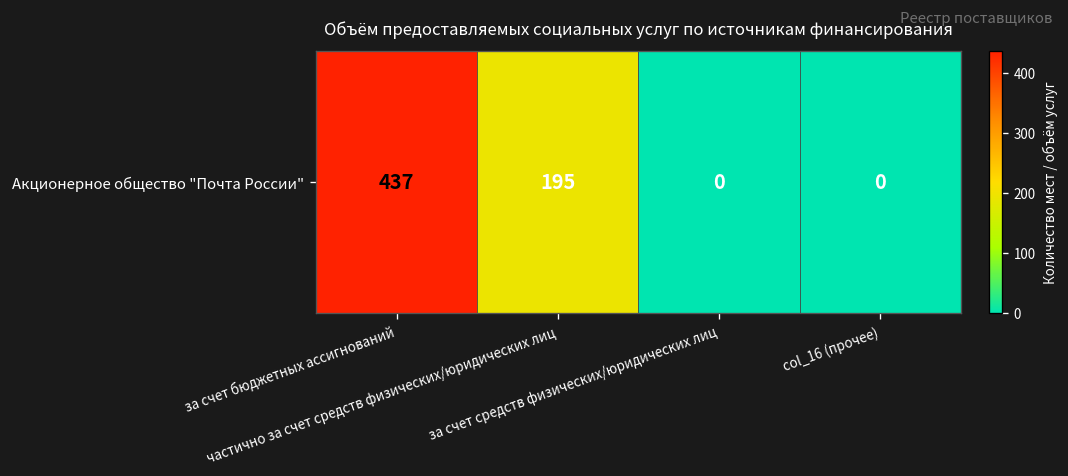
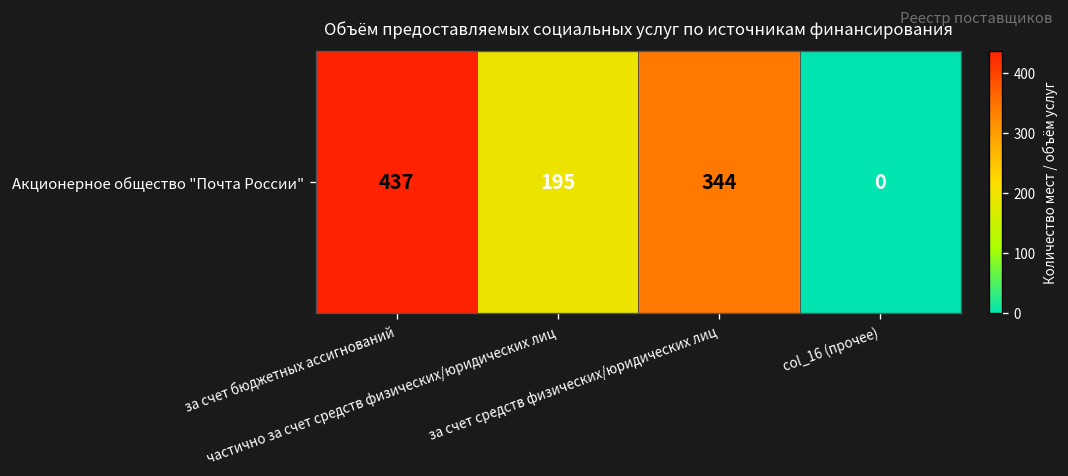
Акционерное общество "Почта России", за счет средств физических/юридических лиц: 0 -> 344
